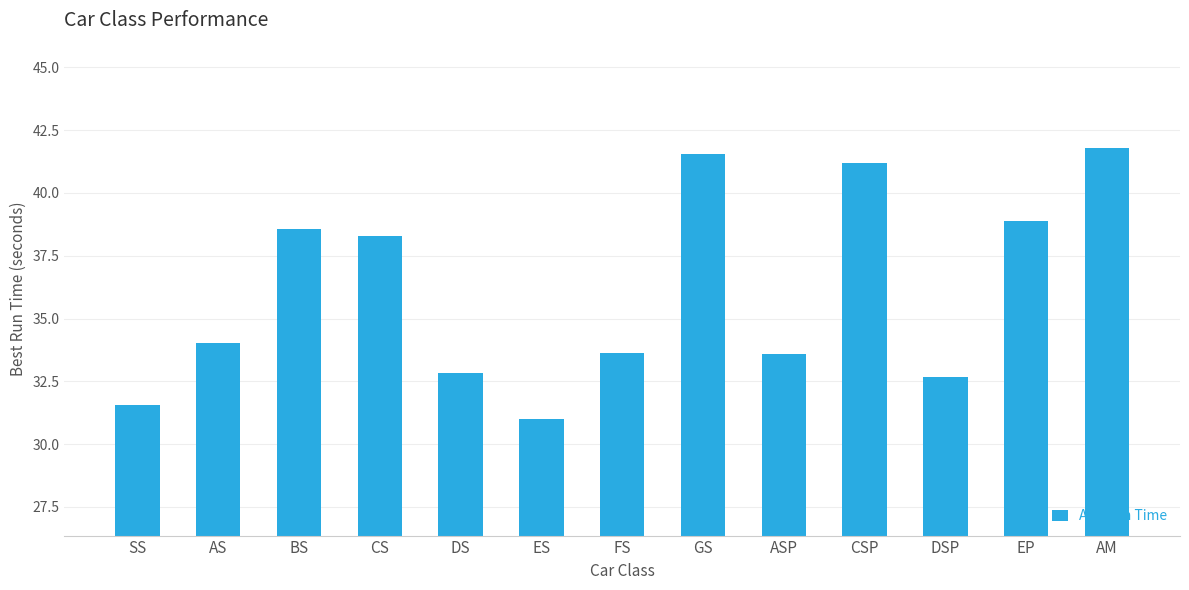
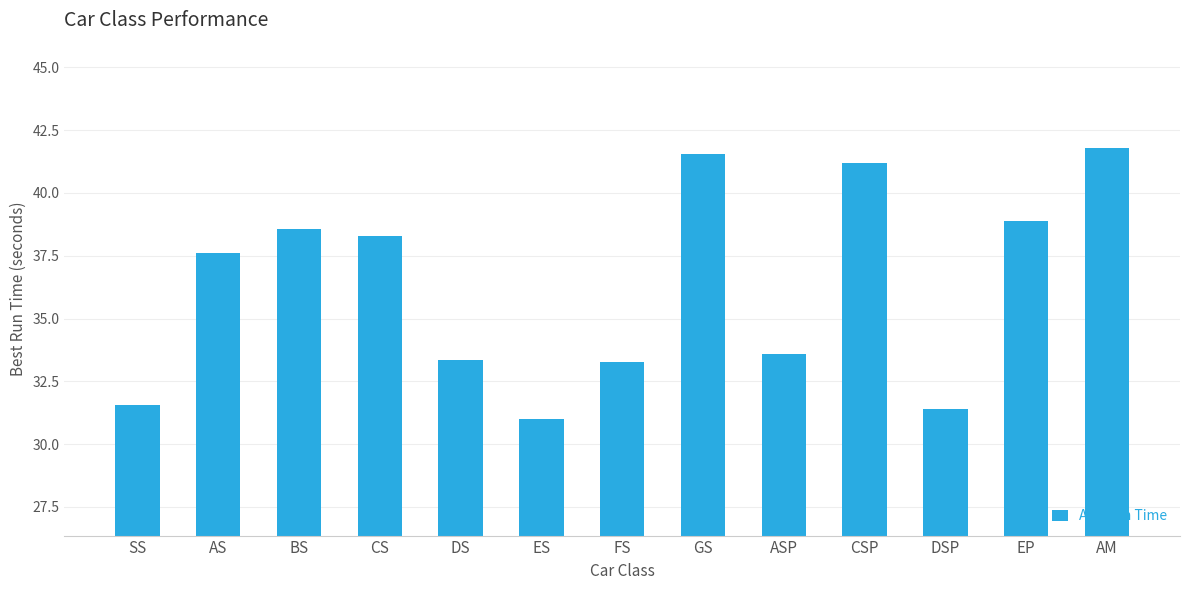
AS: 34.0 -> 37.6
DS: 32.8 -> 33.3
FS: 33.6 -> 33.3
DSP: 32.7 -> 31.4
